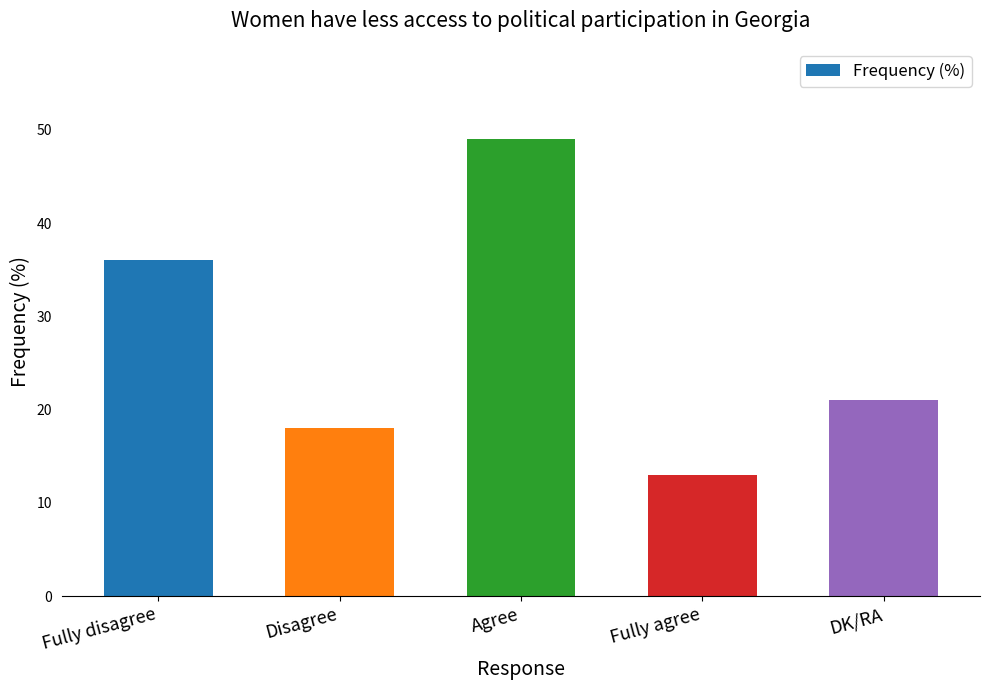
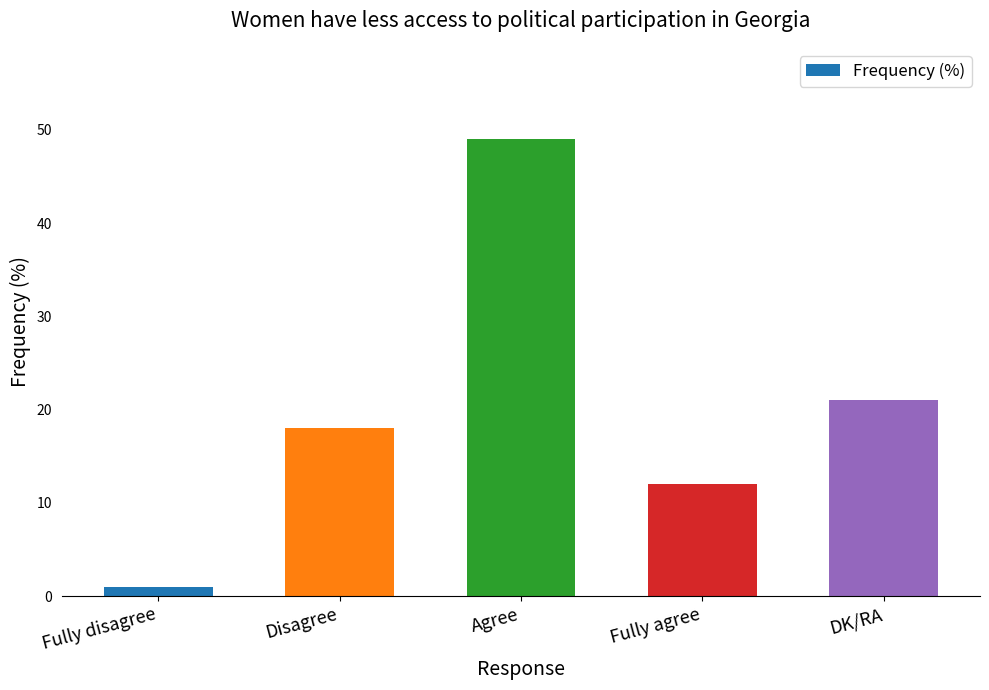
Fully disagree: 36 -> 1
Fully agree: 13 -> 12
